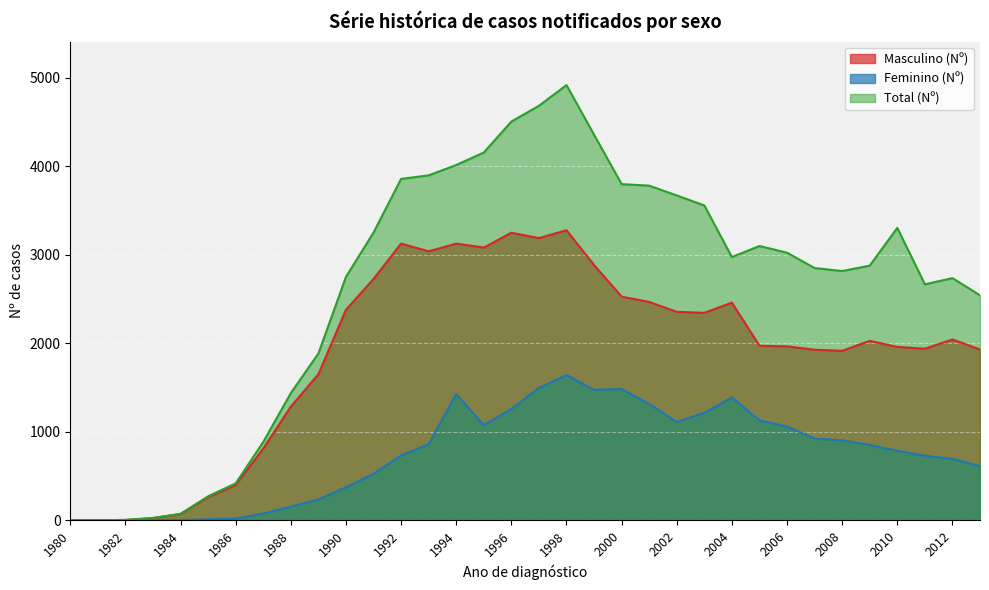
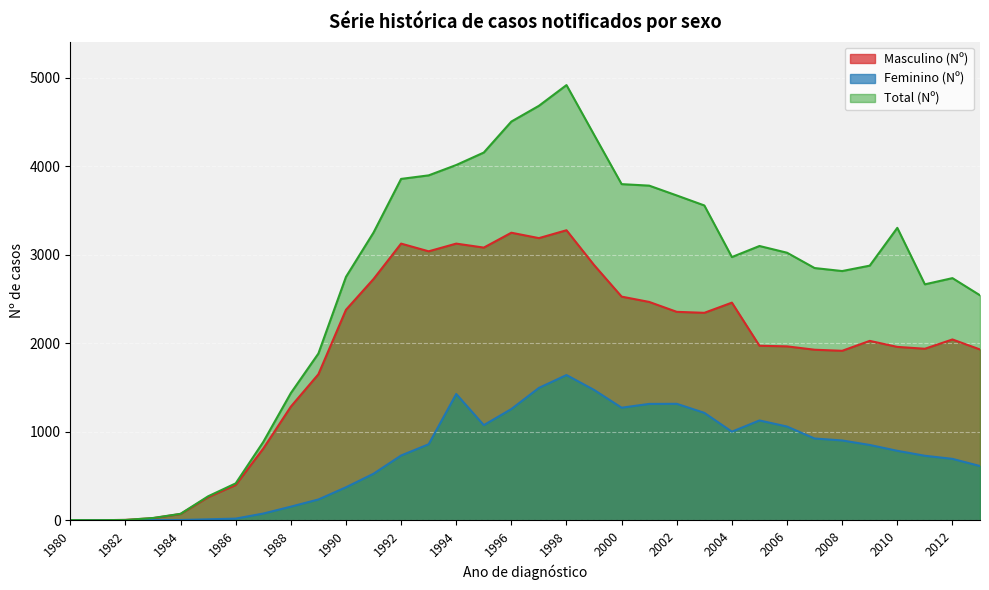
Feminino (Nº), 2000: 1500 -> 1300
Feminino (Nº), 2002: 1100 -> 1300
Feminino (Nº), 2004: 1400 -> 1000
